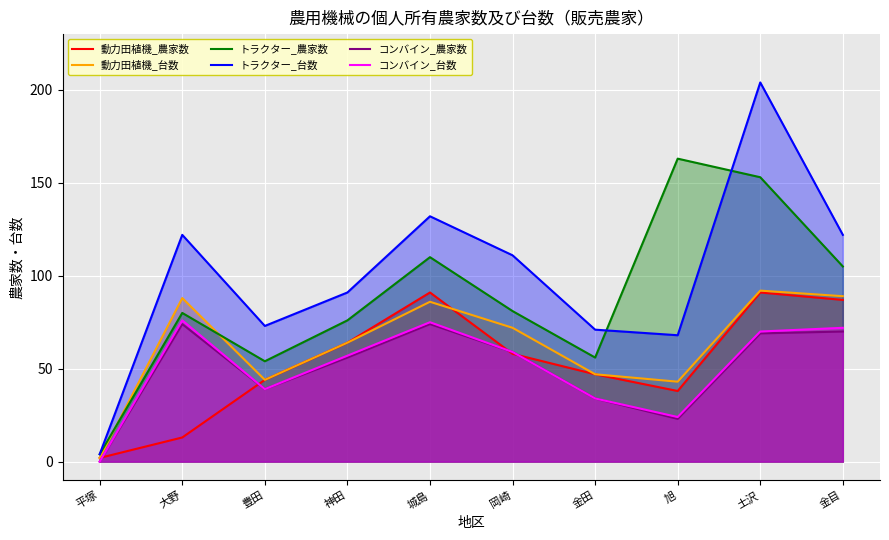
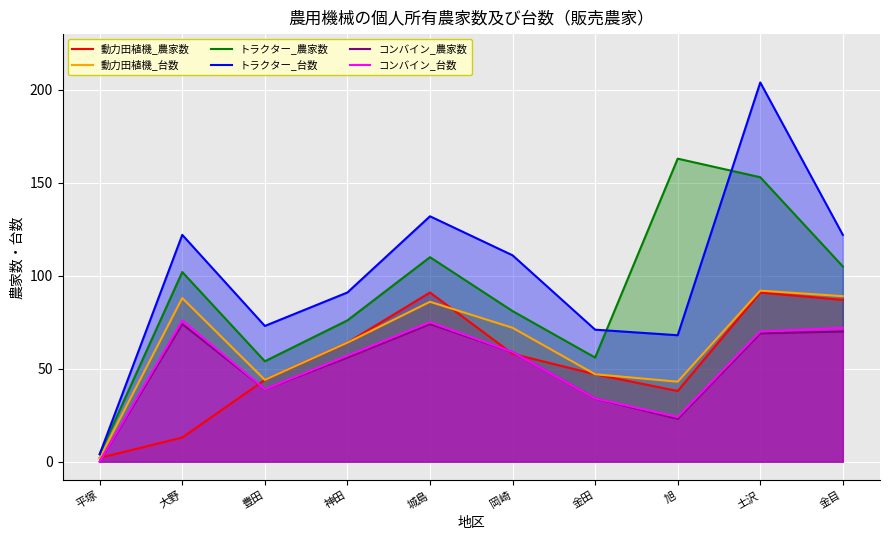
トラクター_農家数, 大野: 80 -> 102
